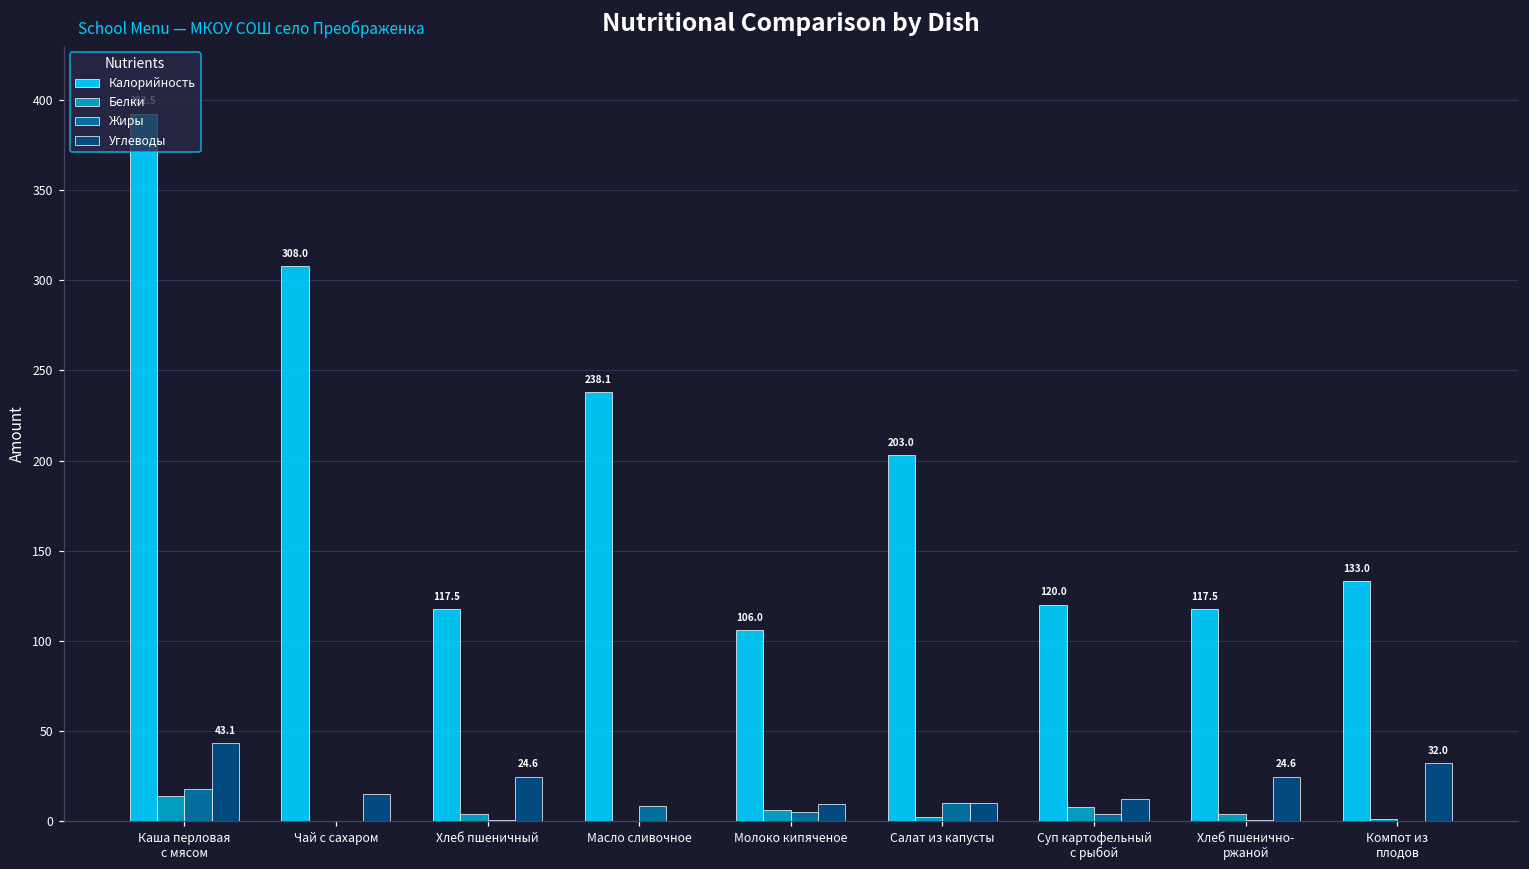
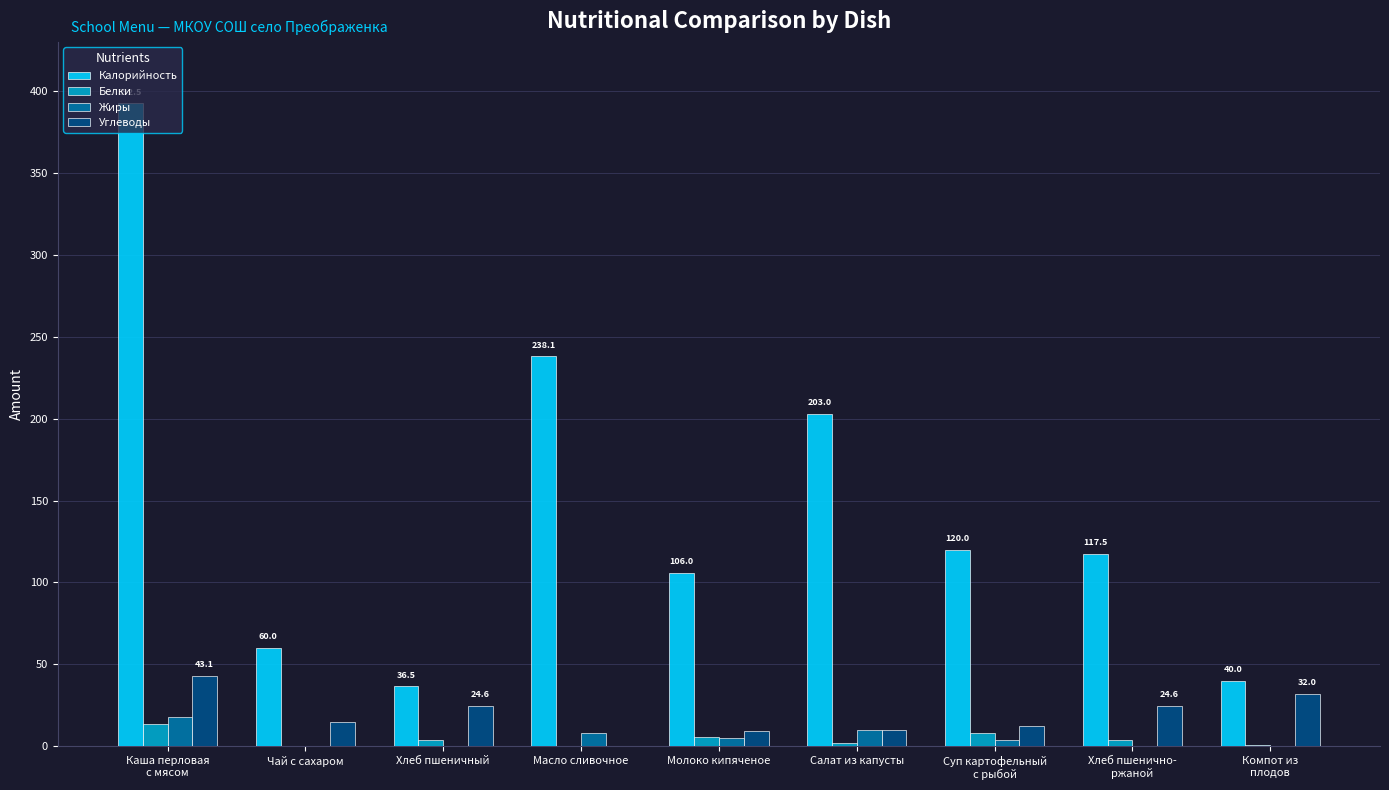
Калорийность, Чай с сахаром: 308.0 -> 60.0
Калорийность, Хлеб пшеничный: 117.5 -> 36.5
Калорийность, Компот из плодов: 133.0 -> 40.0
